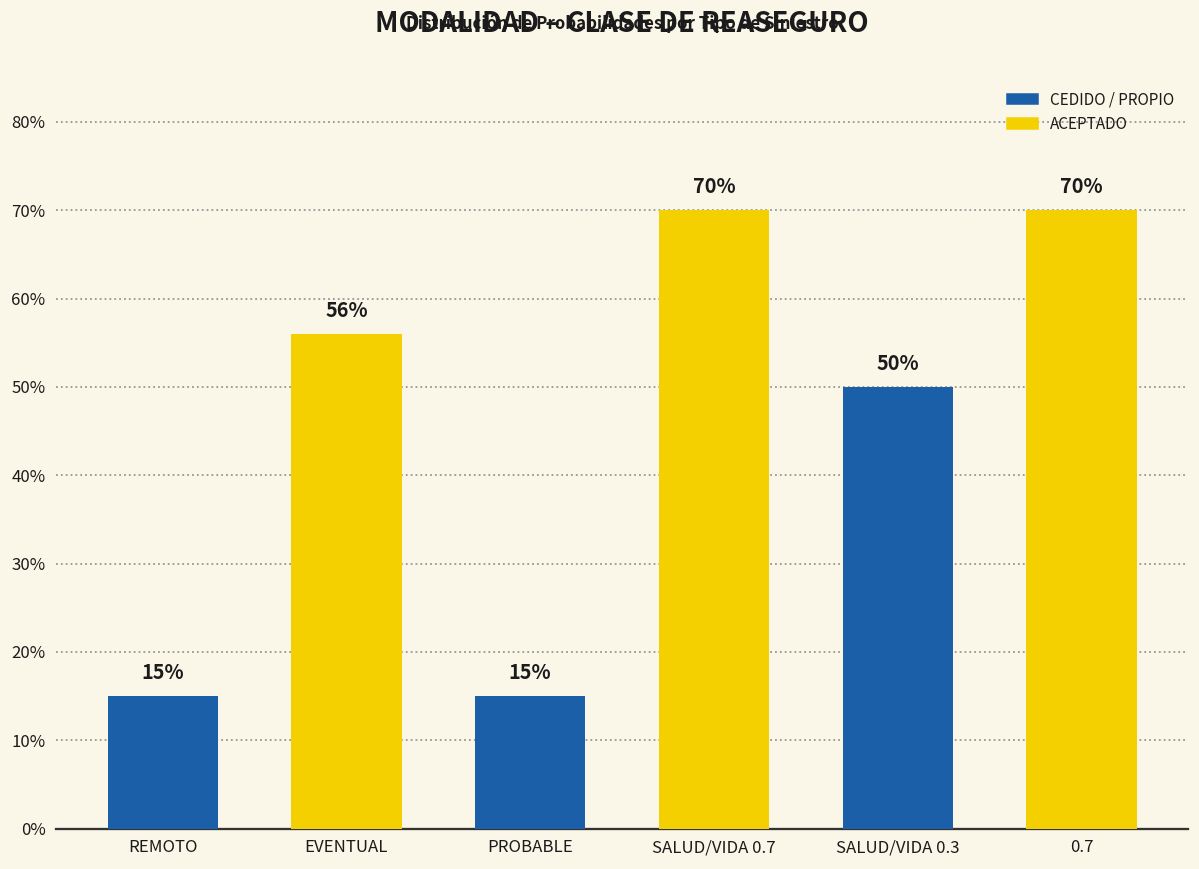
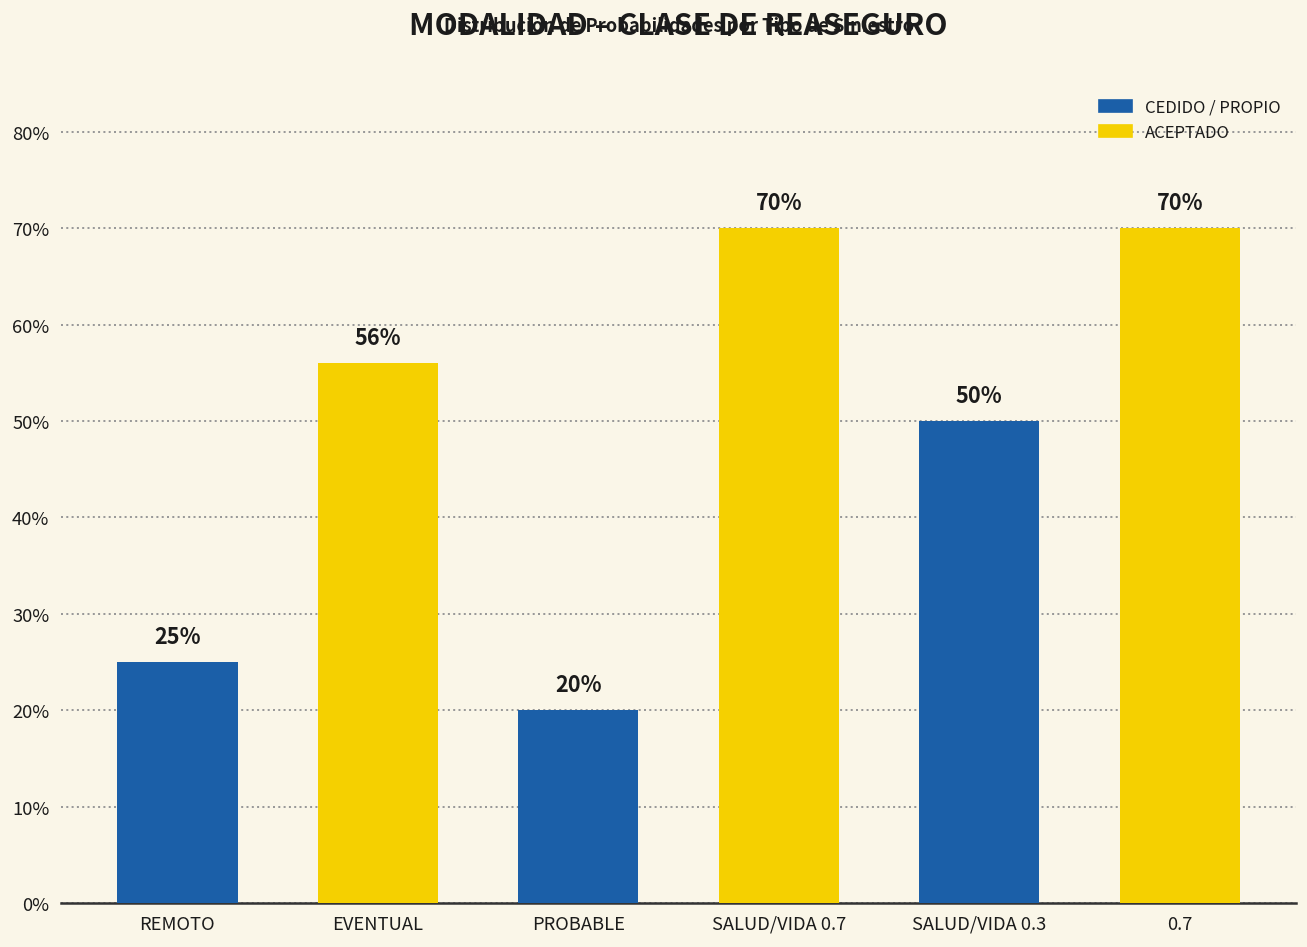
REMOTO: 15% -> 25%
PROBABLE: 15% -> 20%
